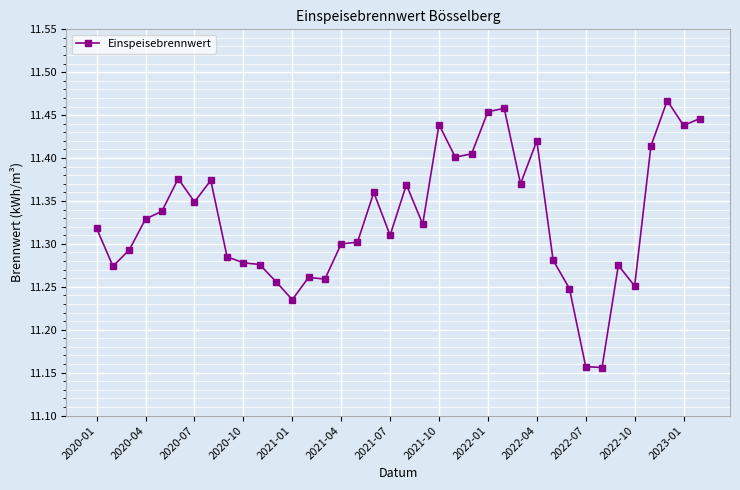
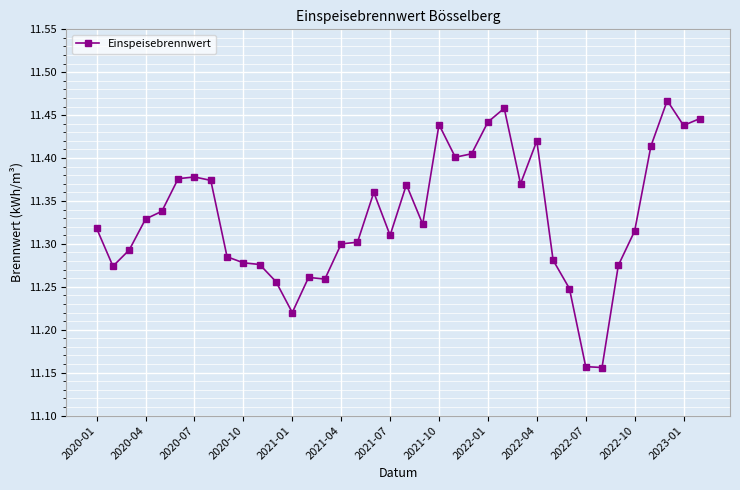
2020-07: 11.35 -> 11.38
2021-01: 11.24 -> 11.22
2022-01: 11.45 -> 11.44
2022-10: 11.25 -> 11.32
